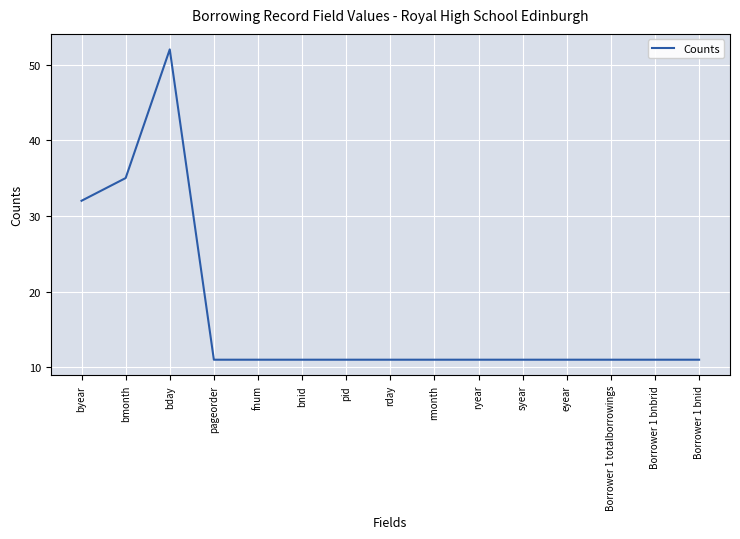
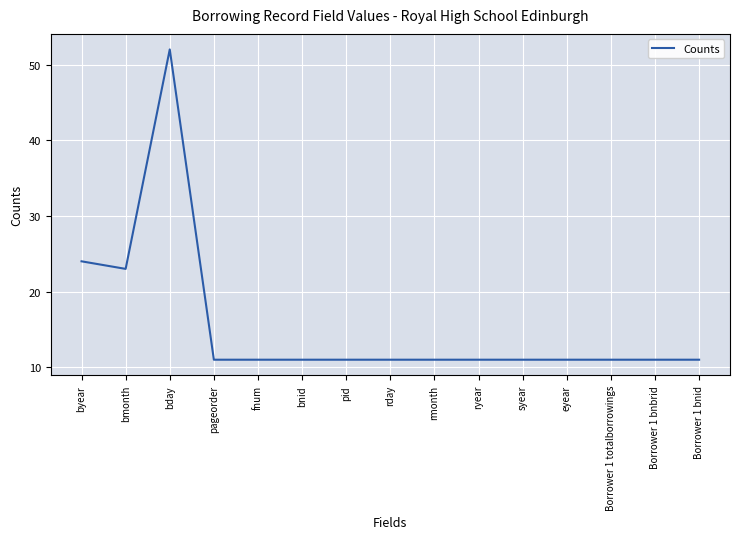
byear: 32 -> 24
bmonth: 35 -> 23
